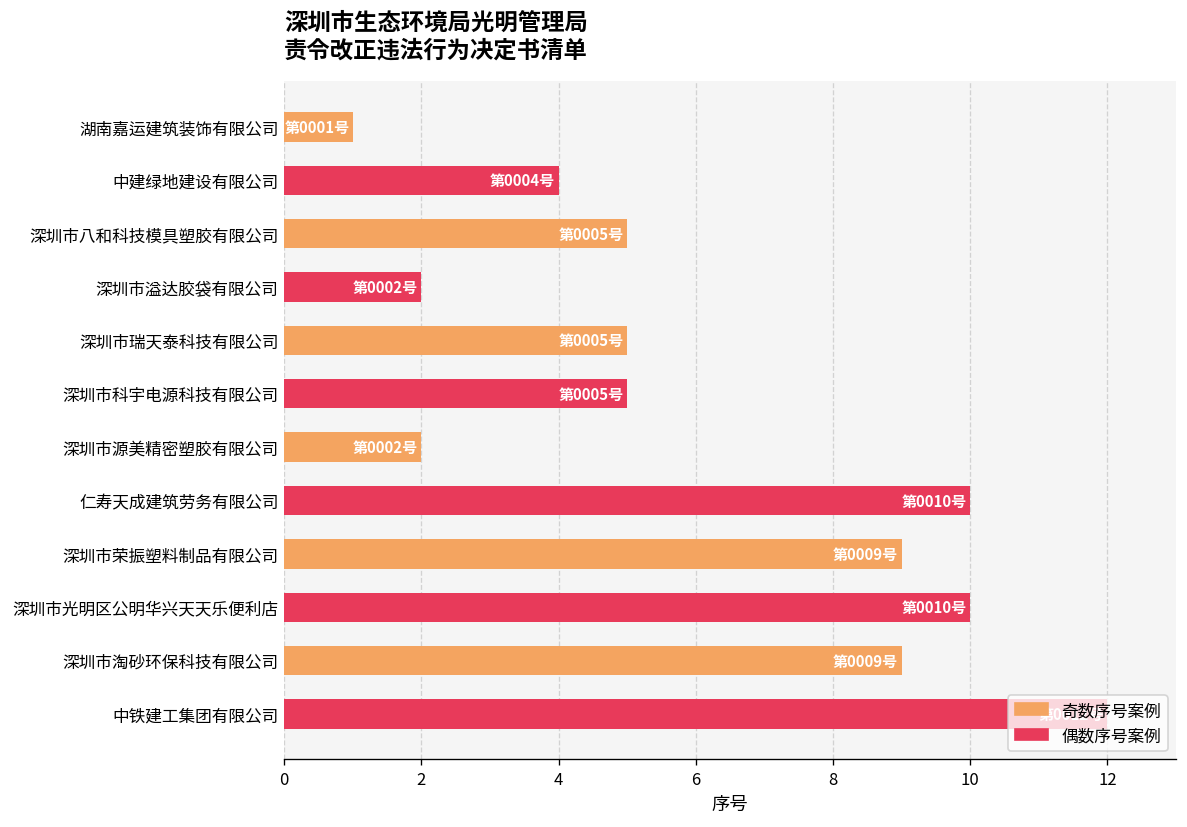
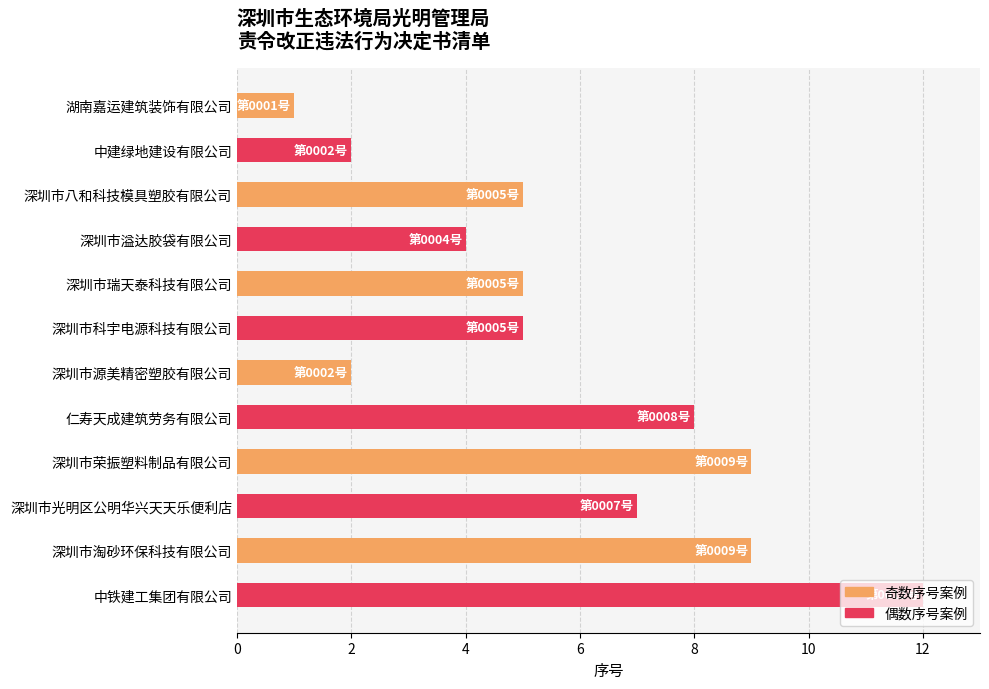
中建绿地建设有限公司: 0004号 -> 0002号
深圳市溢达胶袋有限公司: 0002号 -> 0004号
仁寿天成建筑劳务有限公司: 0010号 -> 0008号
深圳市光明区公明华兴天天乐便利店: 0010号 -> 0007号
